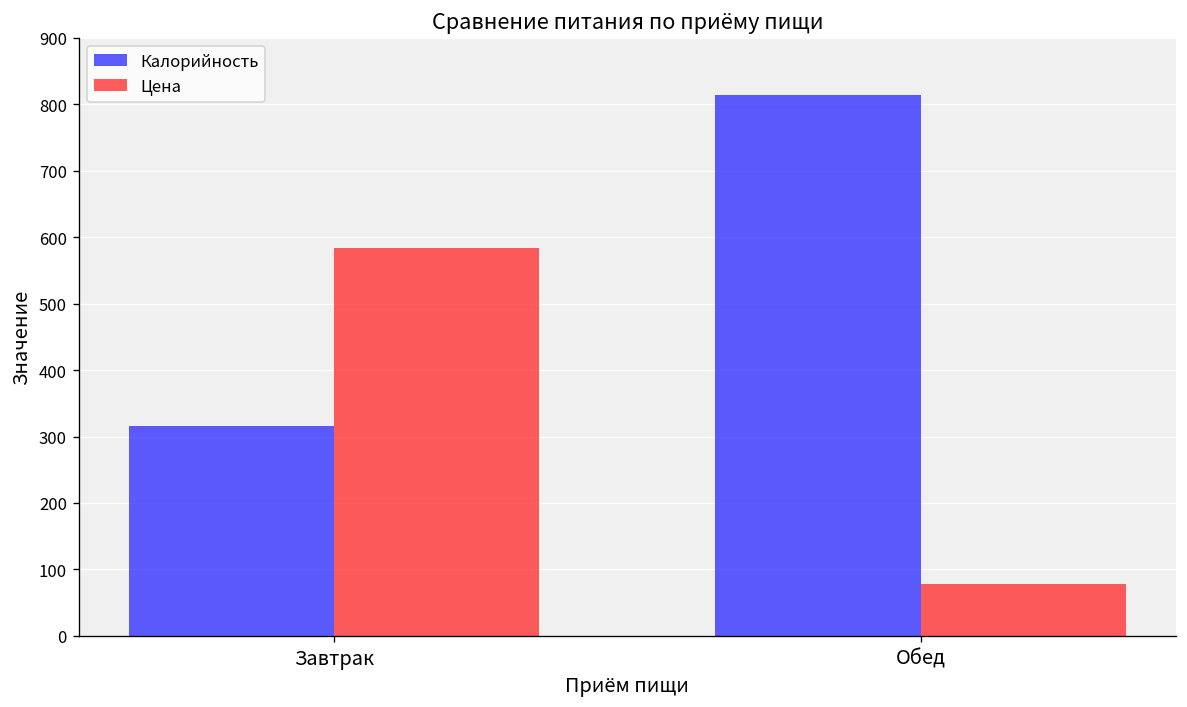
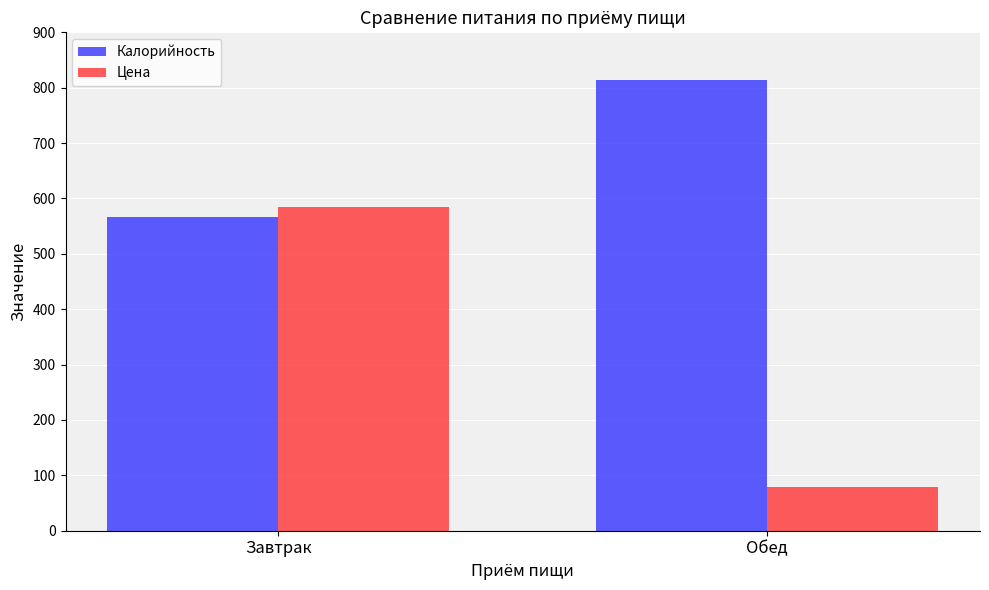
Калорийность, Завтрак: 320 -> 570
